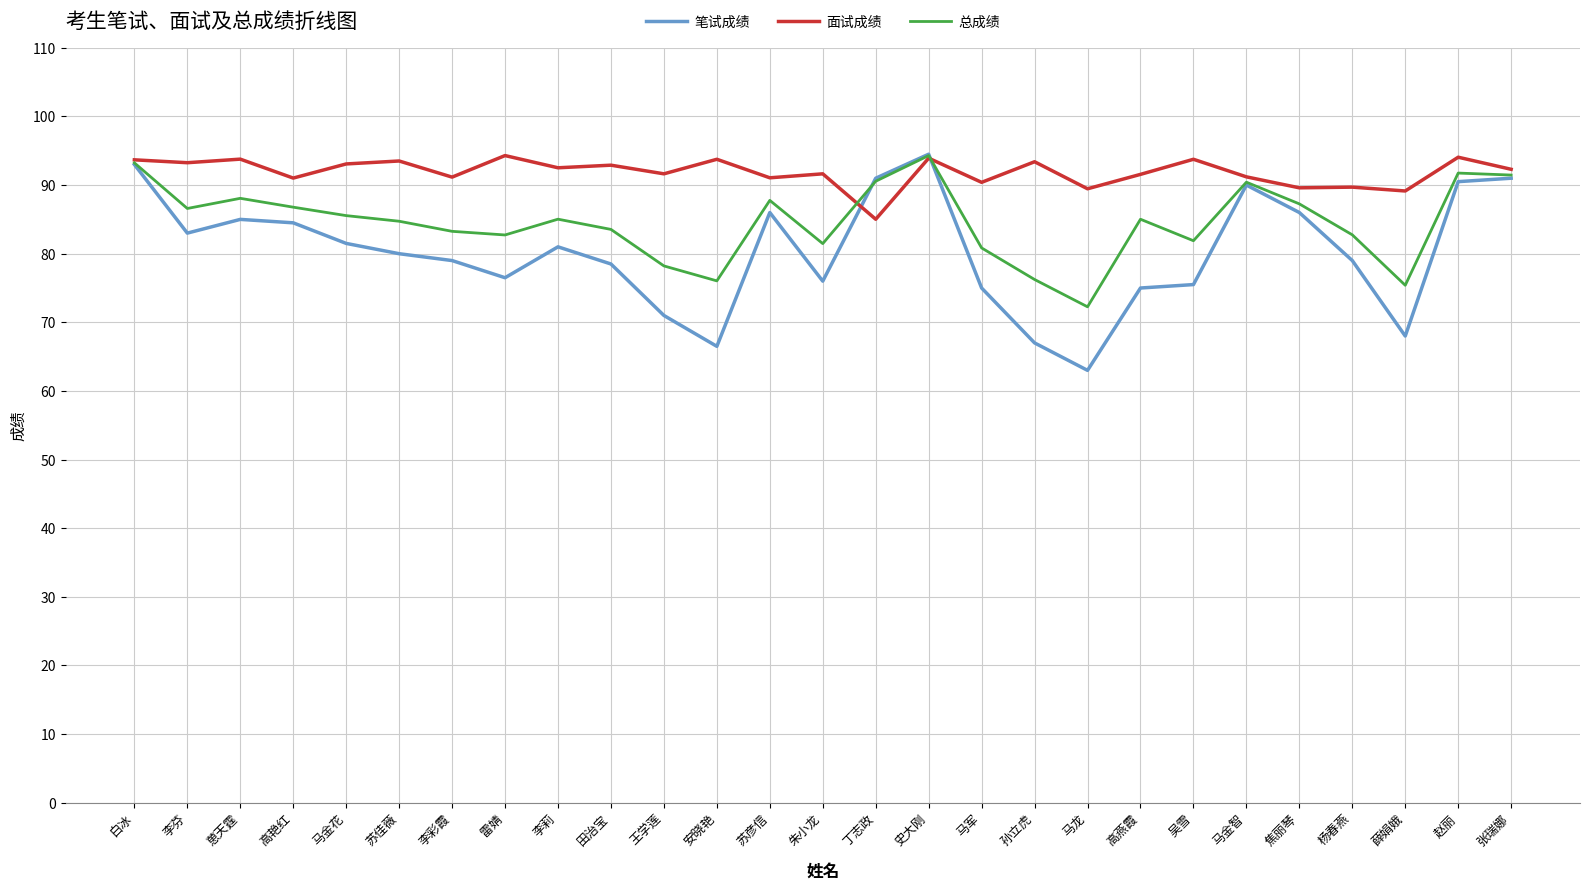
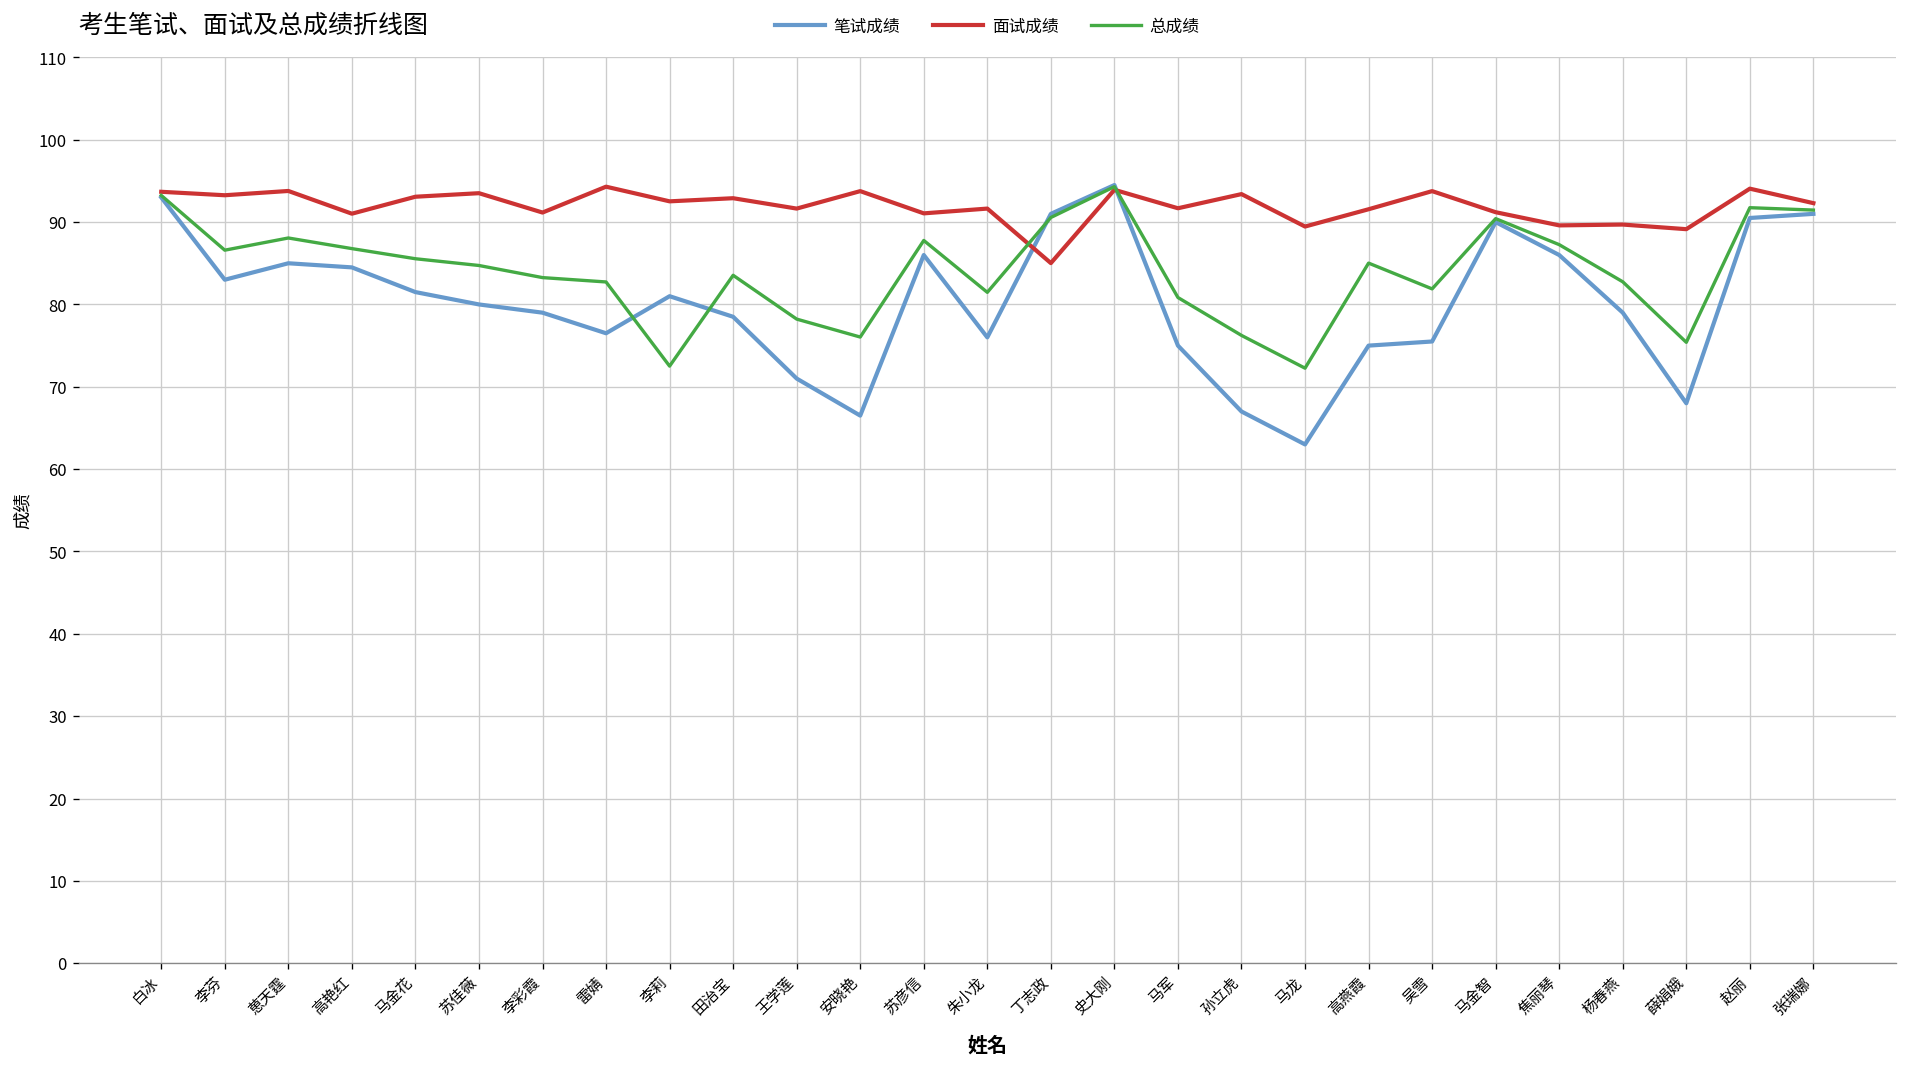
总成绩, 李莉: 85 -> 73
面试成绩, 马军: 90 -> 92
